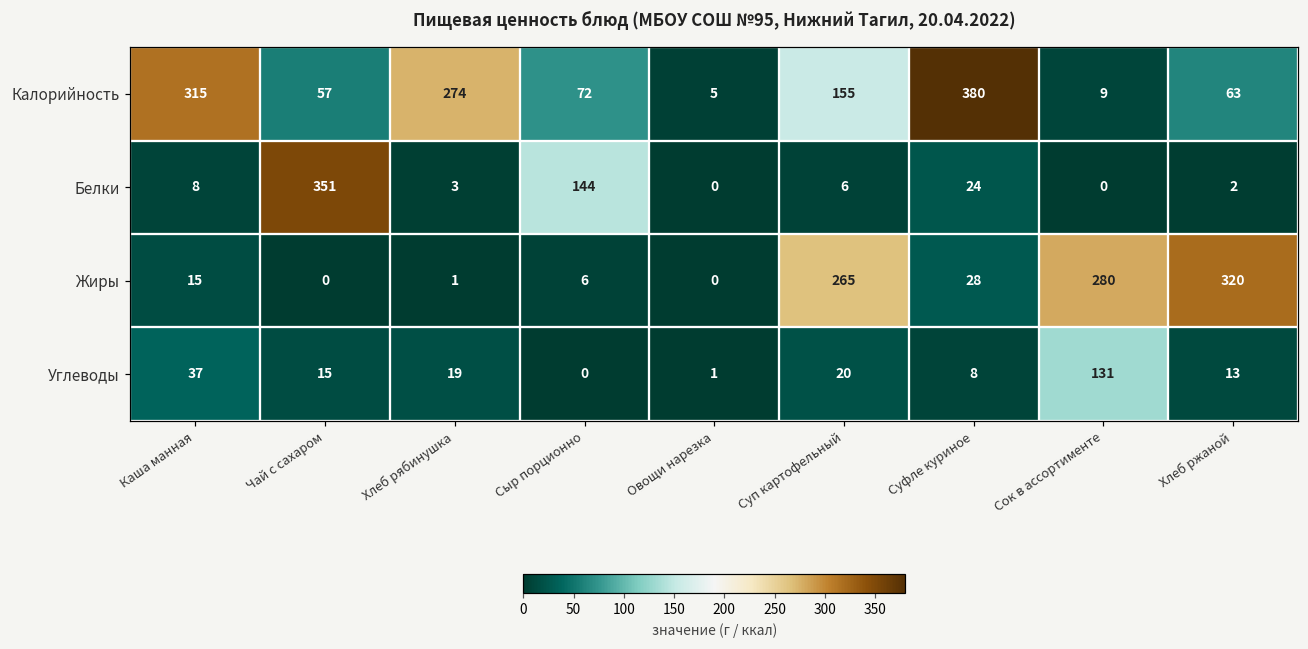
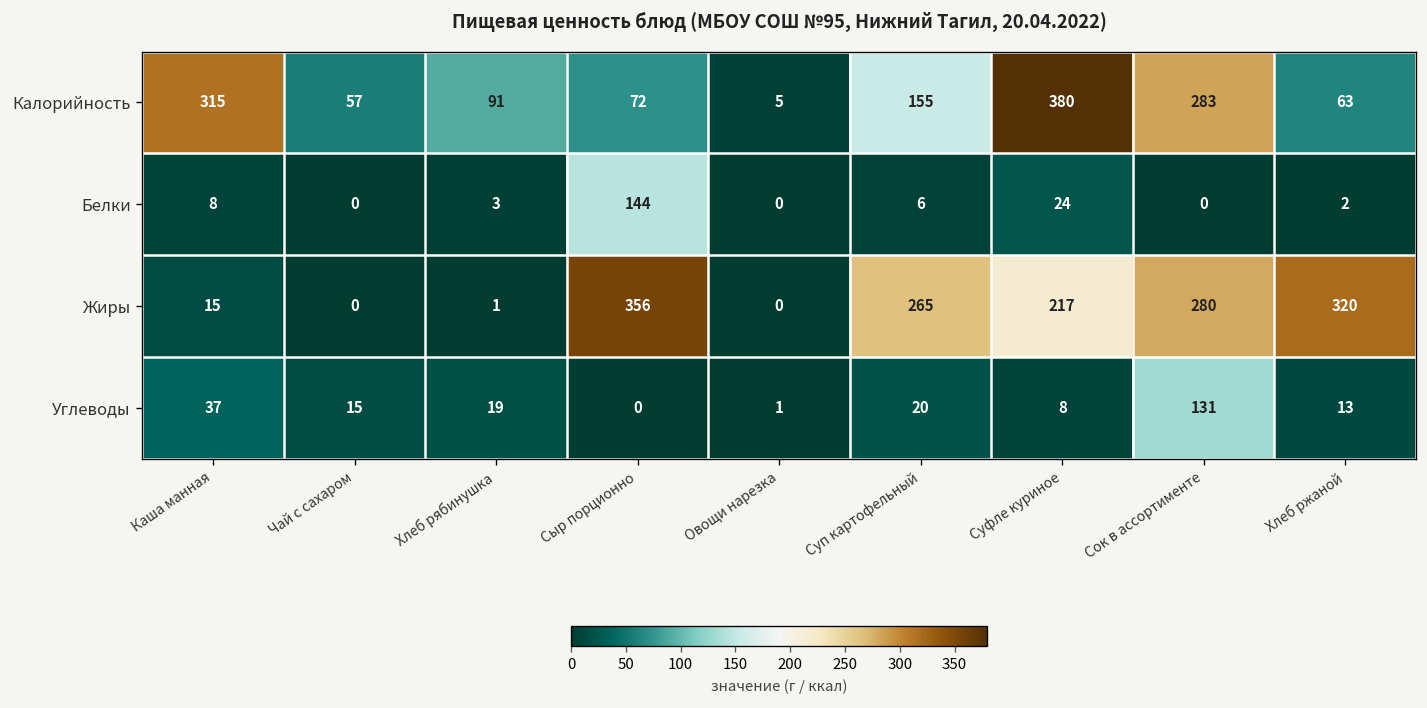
Калорийность, Хлеб рябинушка: 274 -> 91
Калорийность, Сок в ассортименте: 9 -> 283
Белки, Чай с сахаром: 351 -> 0
Жиры, Сыр порционно: 6 -> 356
Жиры, Суфле куриное: 28 -> 217
